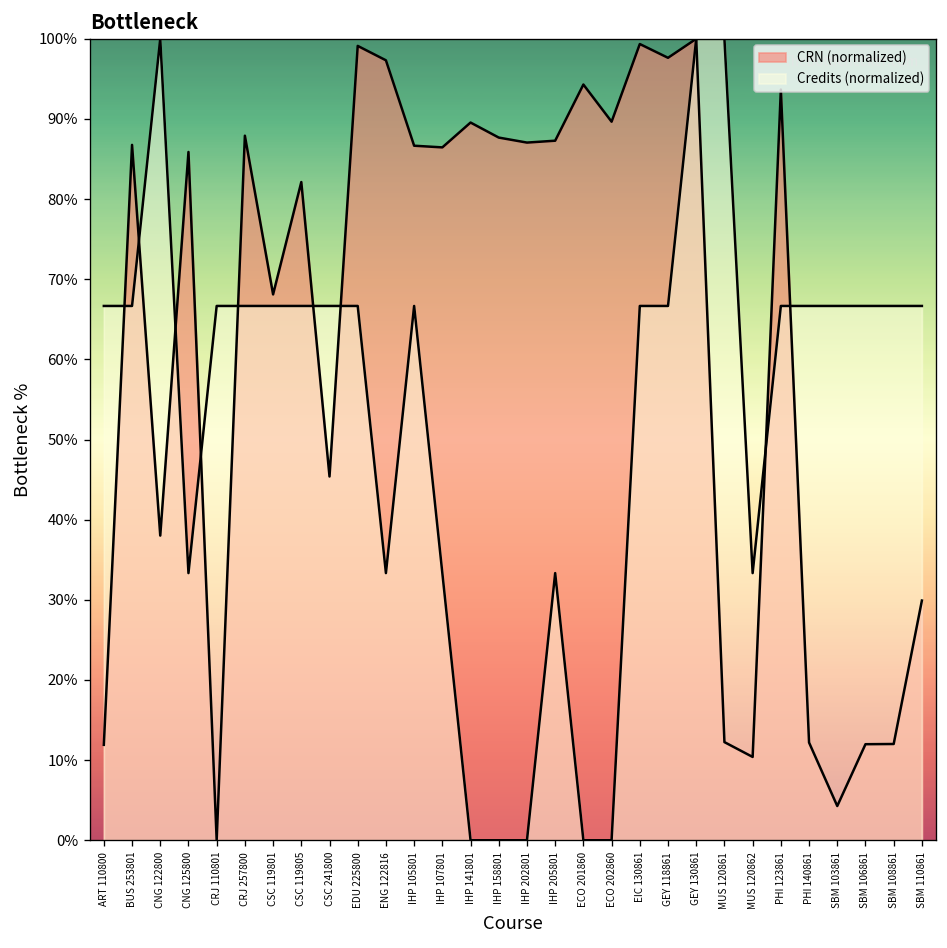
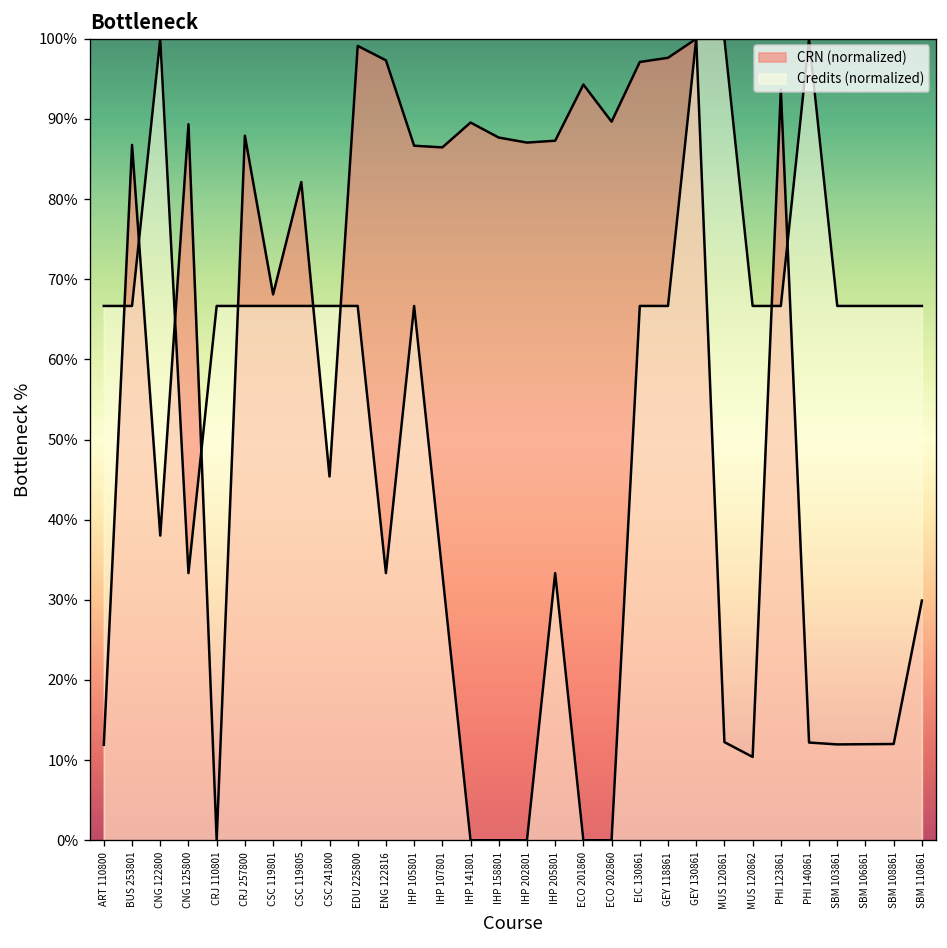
CRN (normalized), CNG 125800: 86% -> 89%
CRN (normalized), EIC 130861: 99% -> 97%
Credits (normalized), MUS 120862: 33% -> 67%
Credits (normalized), PHI 140861: 67% -> 100%
CRN (normalized), SBM 103861: 4% -> 12%
